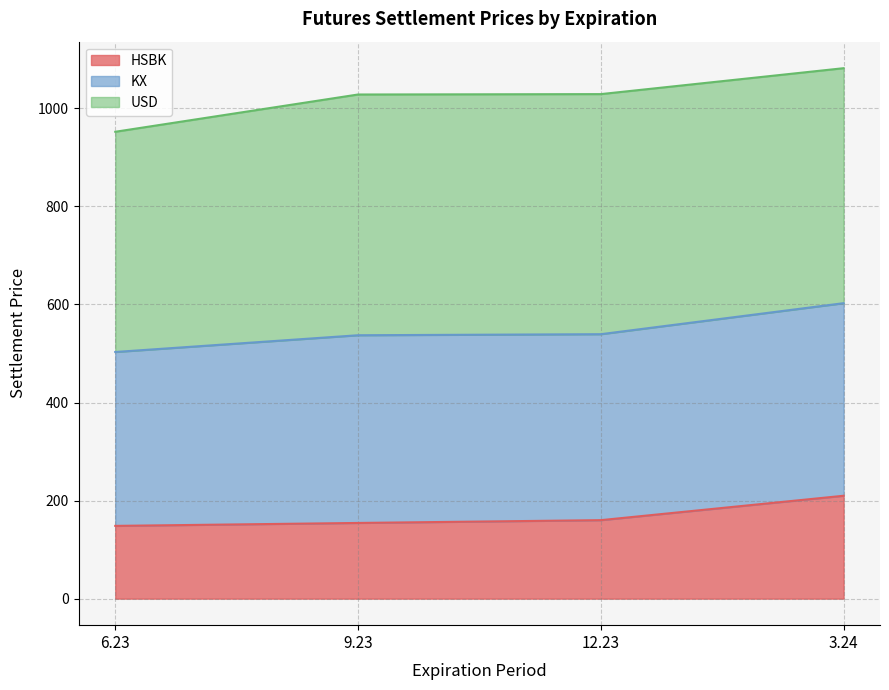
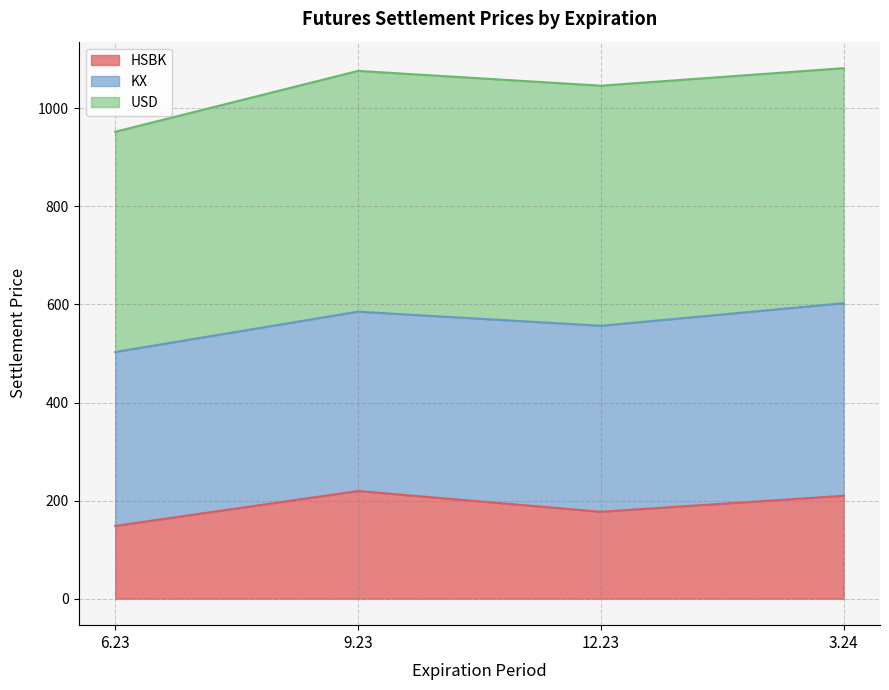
HSBK, 9.23: 150 -> 220
KX, 9.23: 380 -> 370
HSBK, 12.23: 160 -> 180
